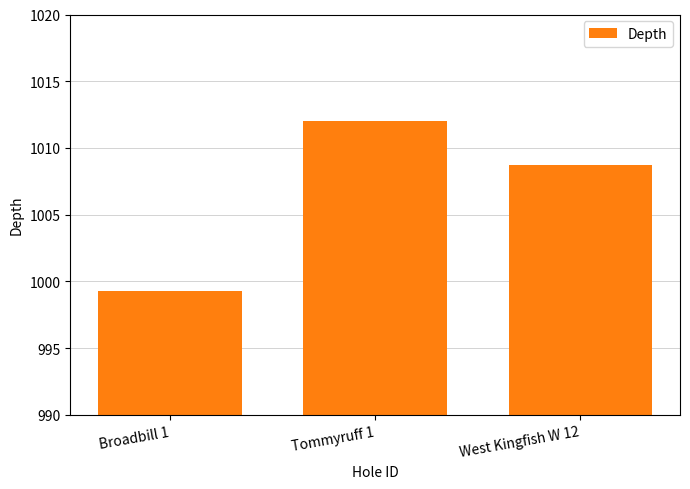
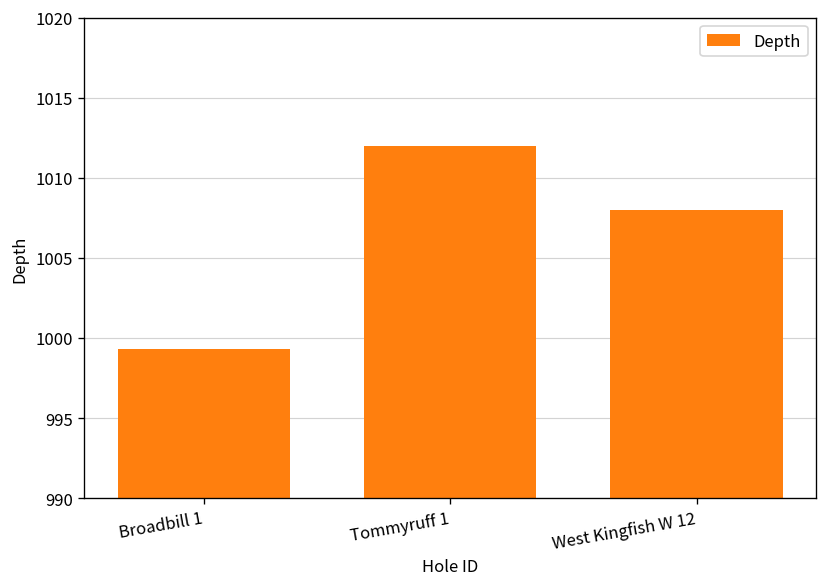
West Kingfish W 12: 1008.7 -> 1008.0
